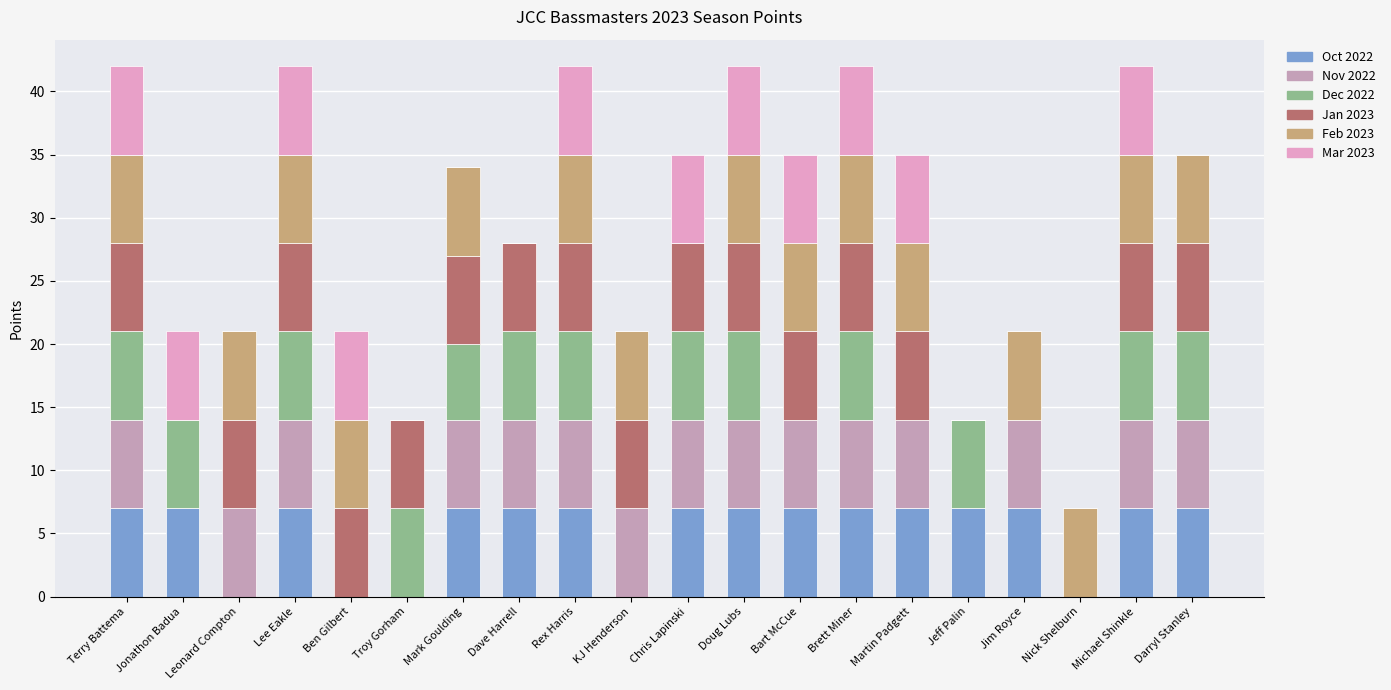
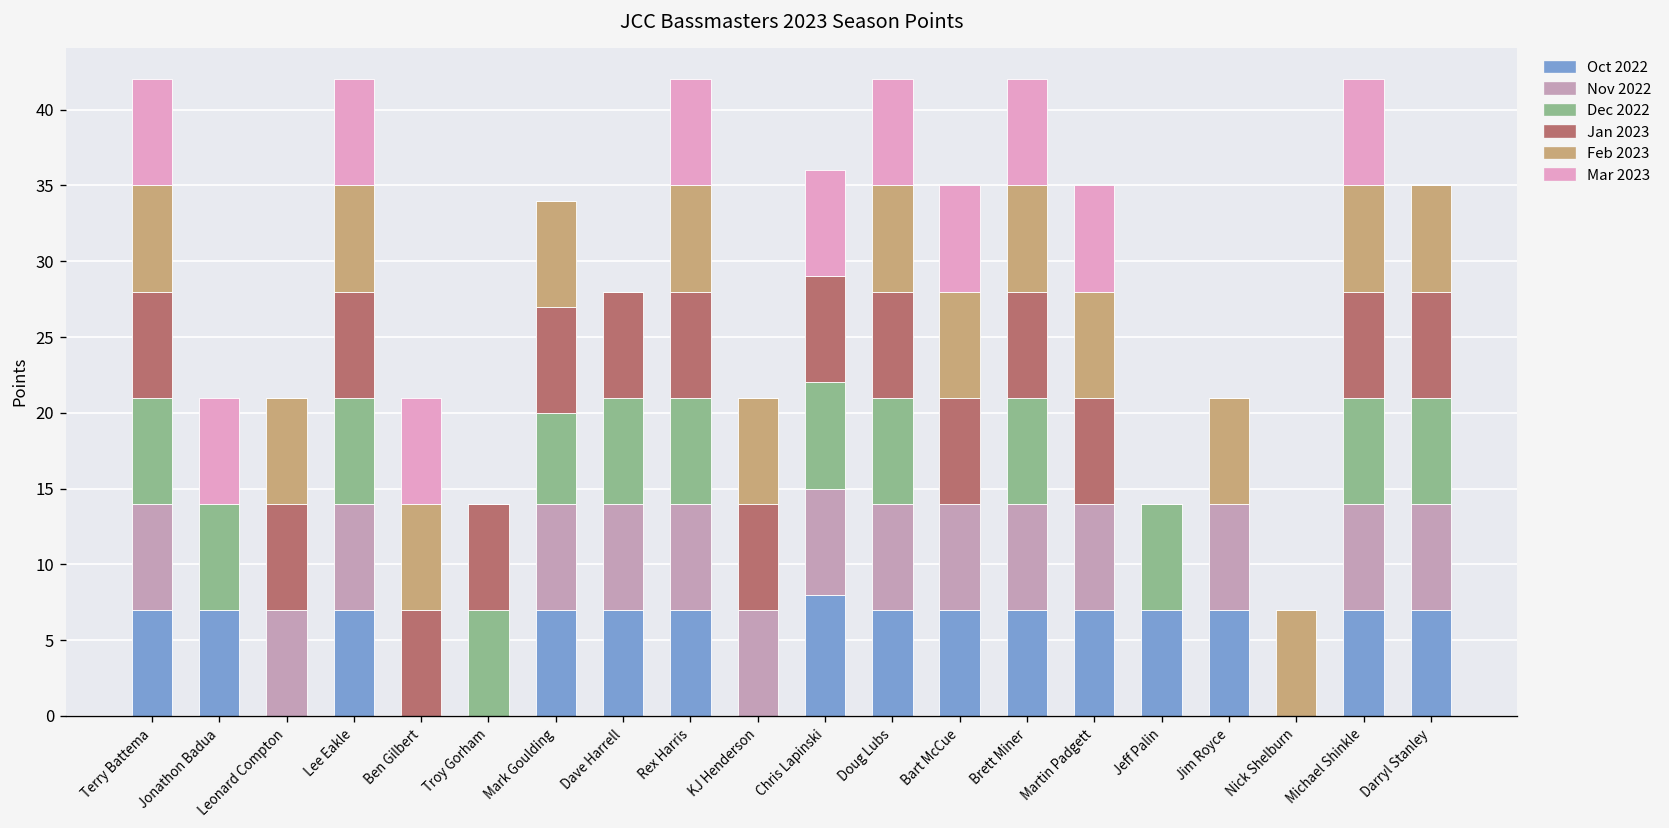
Oct 2022, Chris Lapinski: 7 -> 8
